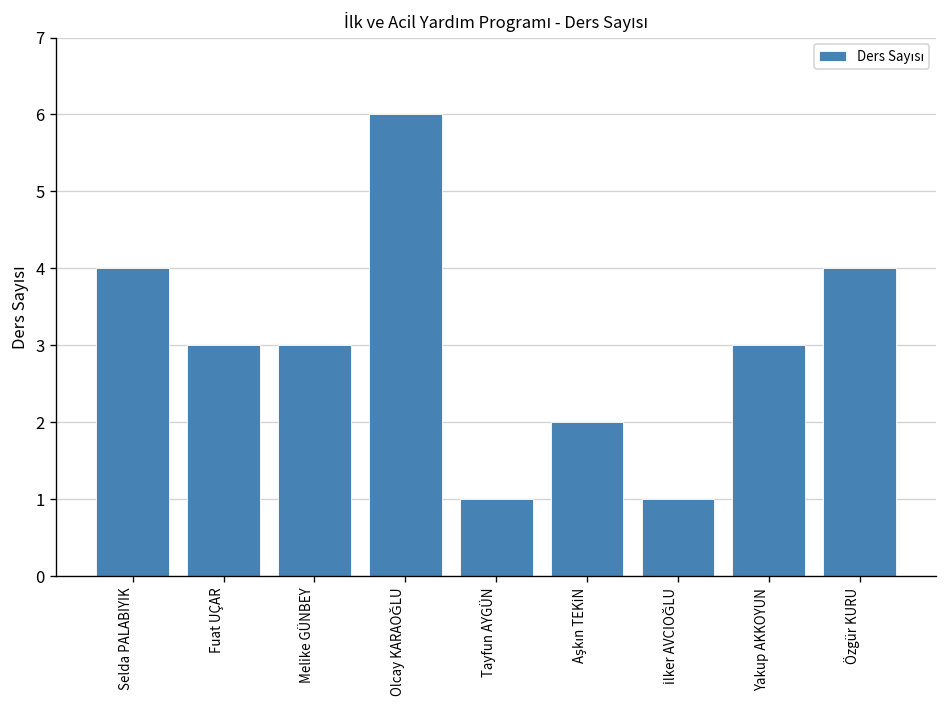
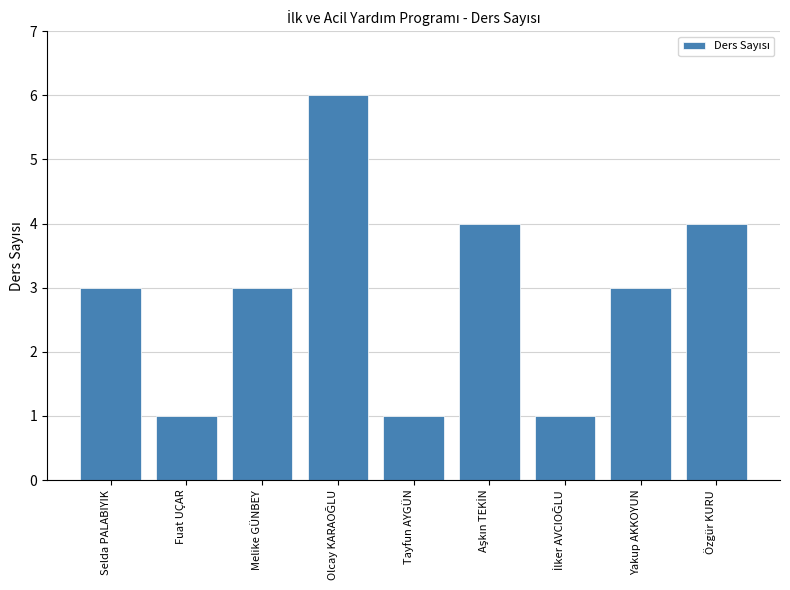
Selda PALABIYIK: 4 -> 3
Fuat UÇAR: 3 -> 1
Aşkın TEKİN: 2 -> 4
